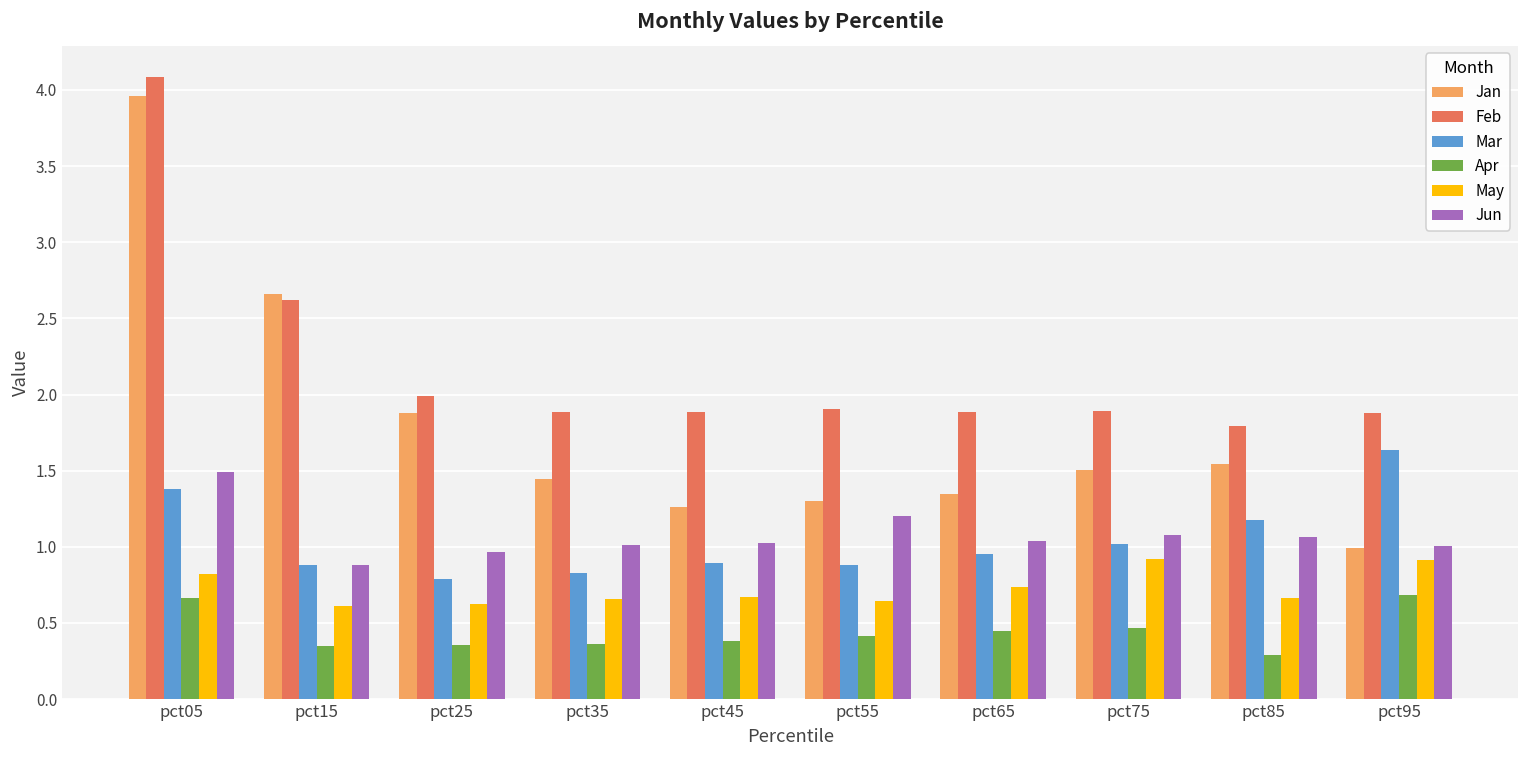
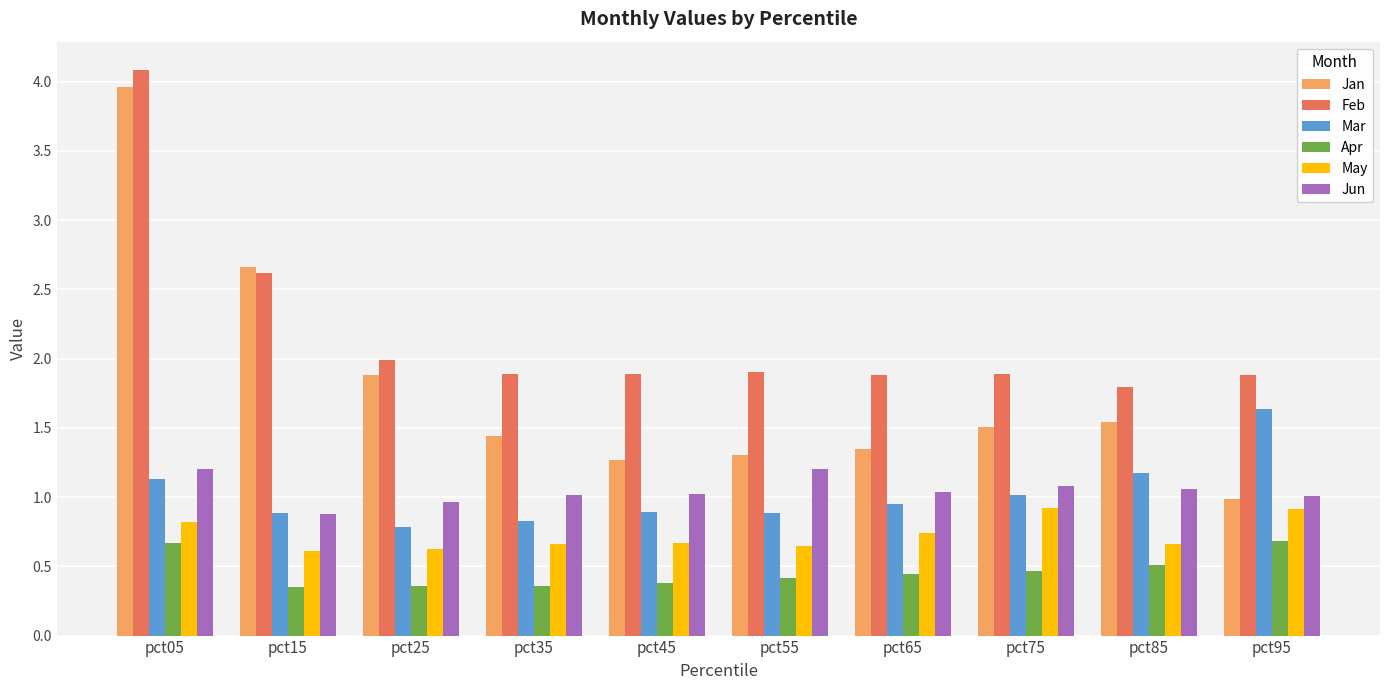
Mar, pct05: 1.38 -> 1.13
Jun, pct05: 1.49 -> 1.20
Apr, pct85: 0.29 -> 0.51
